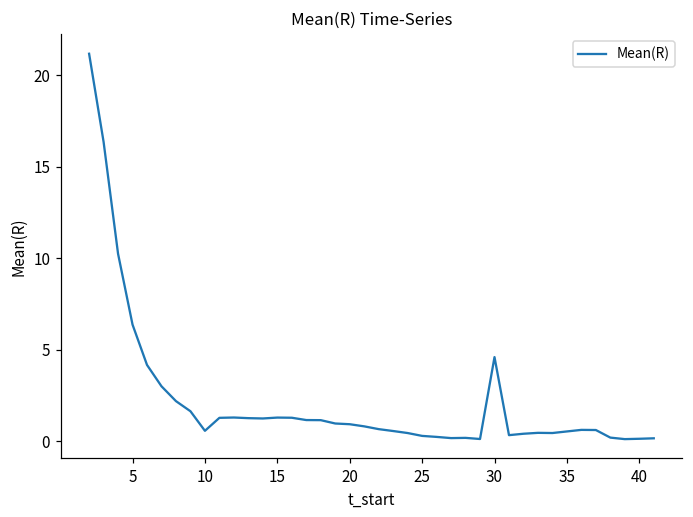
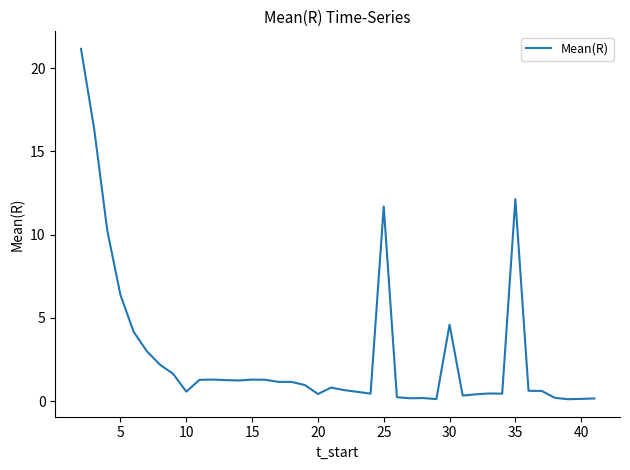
20: 0.9 -> 0.4
25: 0.3 -> 11.7
35: 0.5 -> 12.1
